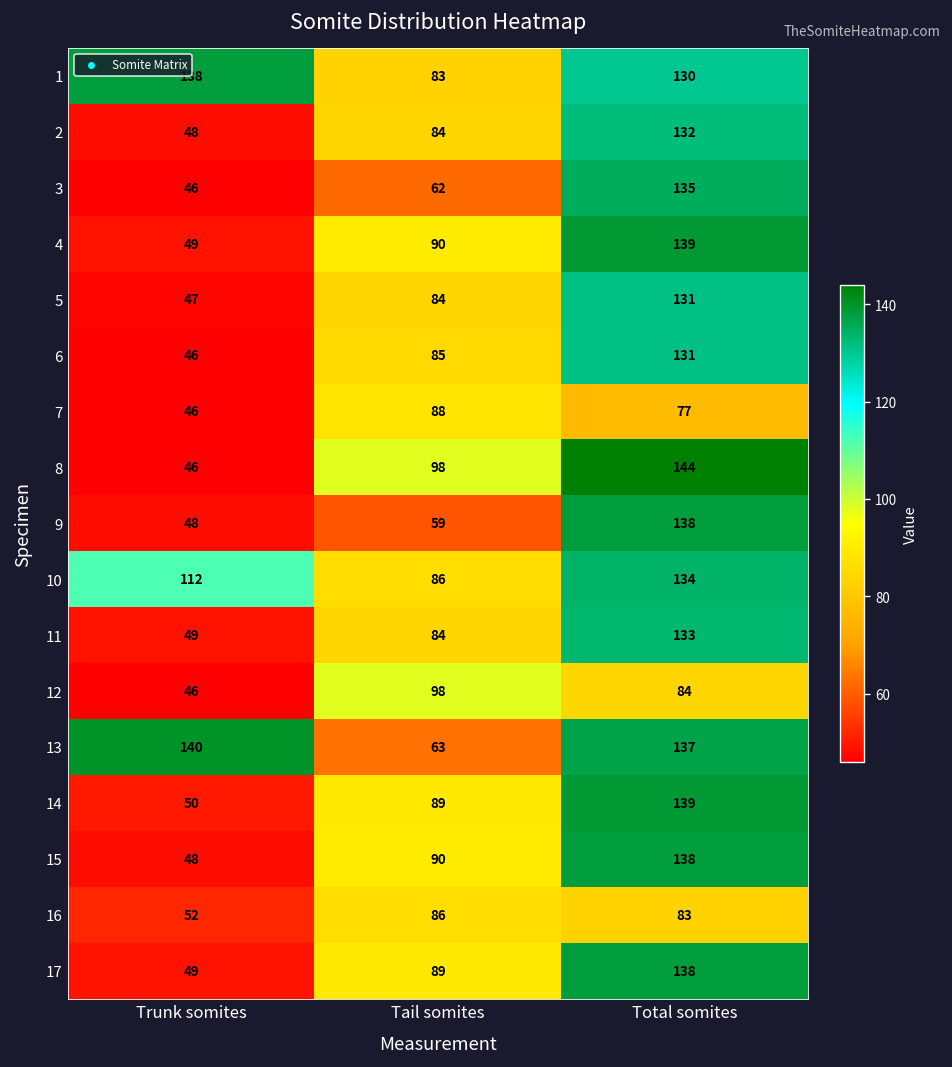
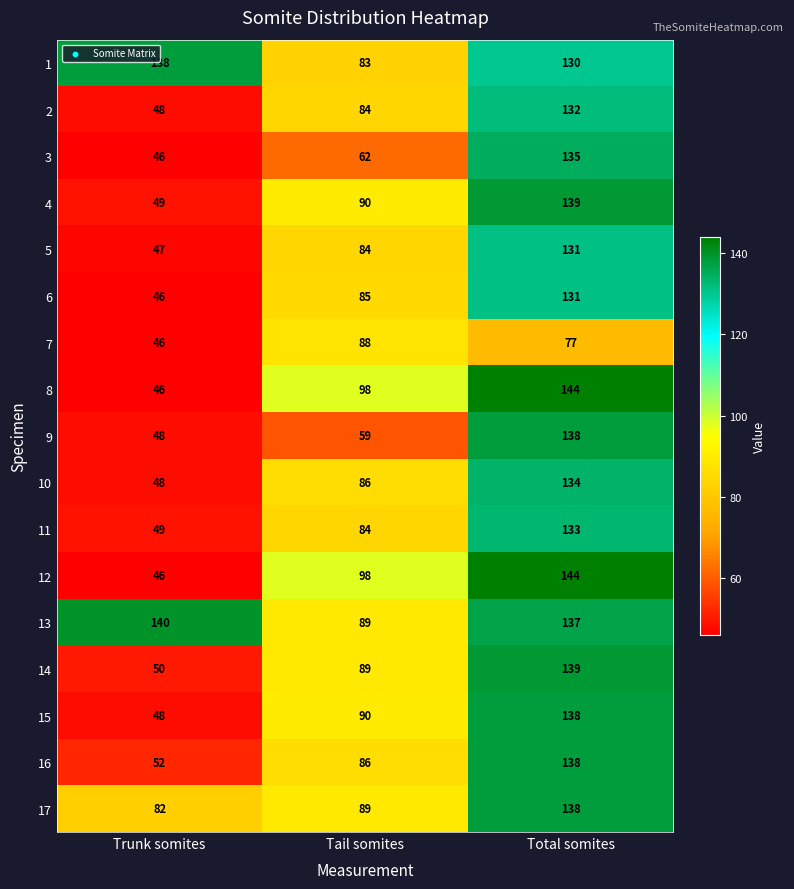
10, Trunk somites: 112 -> 48
12, Total somites: 84 -> 144
13, Tail somites: 63 -> 89
16, Total somites: 83 -> 138
17, Trunk somites: 49 -> 82
